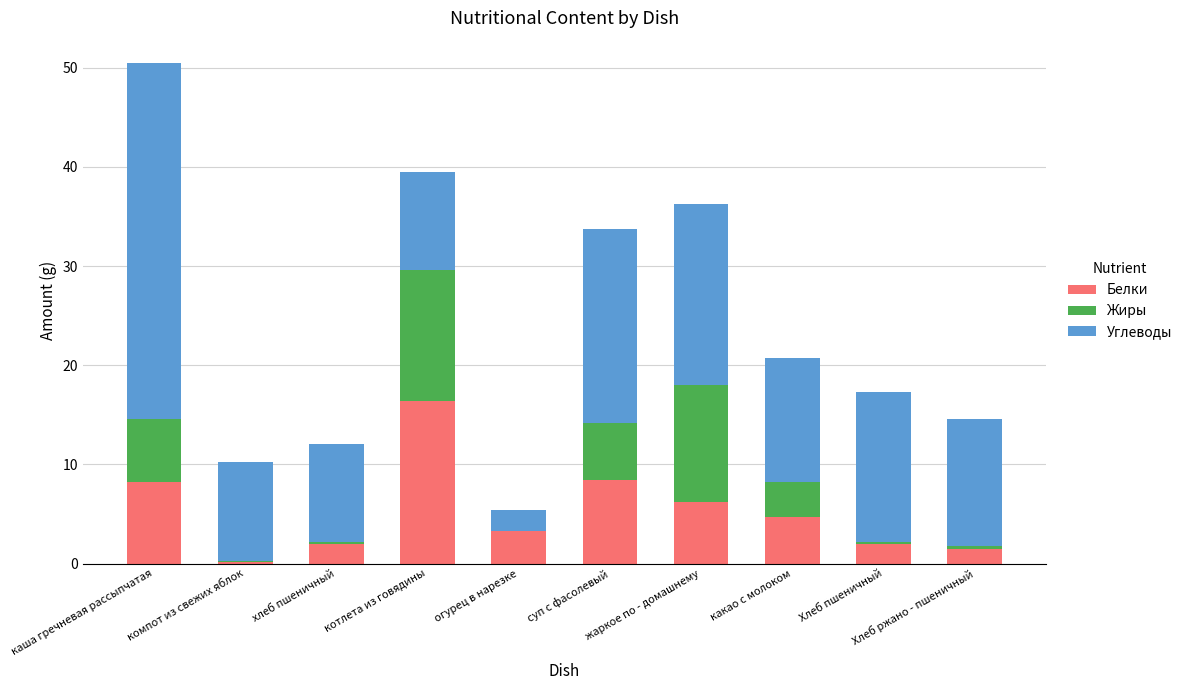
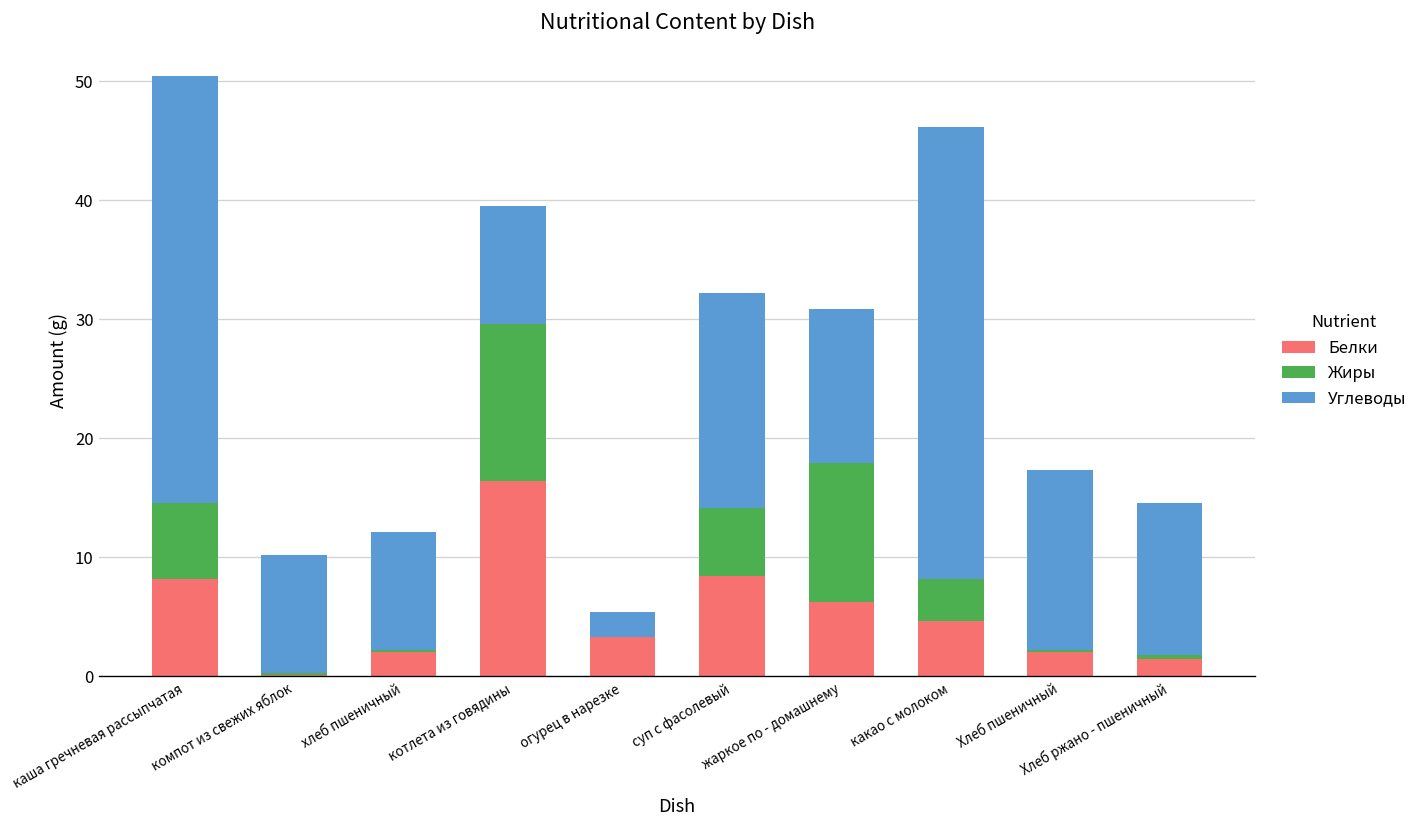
Углеводы, суп с фасолевый: 20 -> 18
Углеводы, жаркое по - домашнему: 18 -> 13
Углеводы, какао с молоком: 13 -> 38
